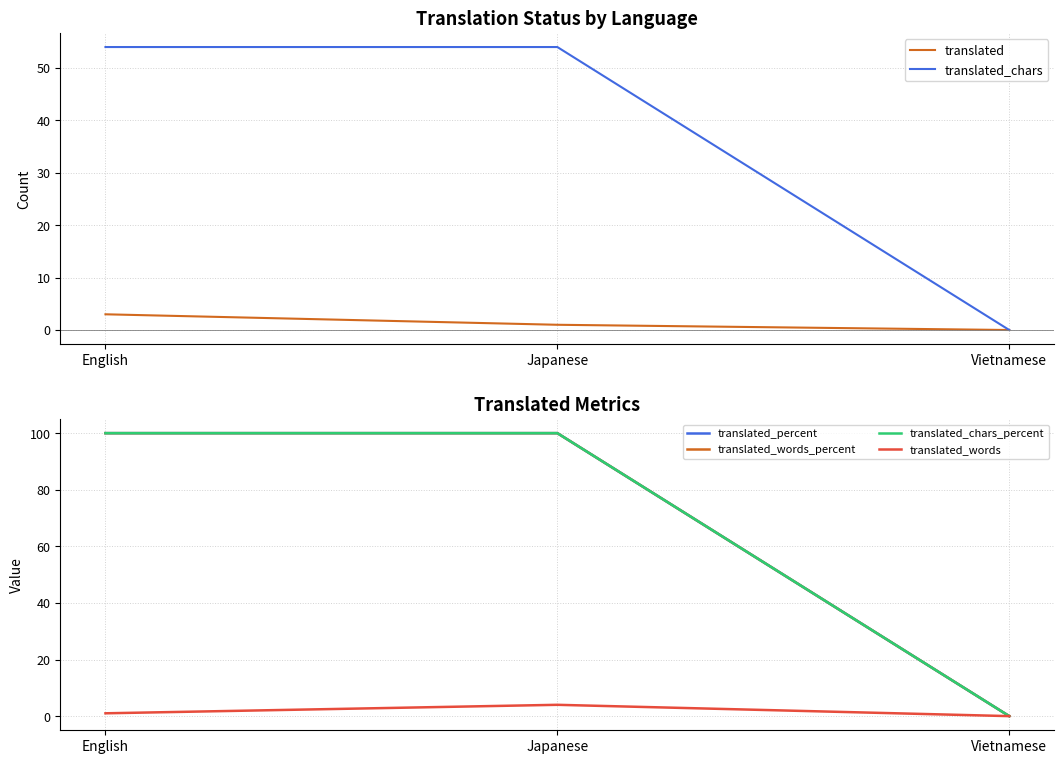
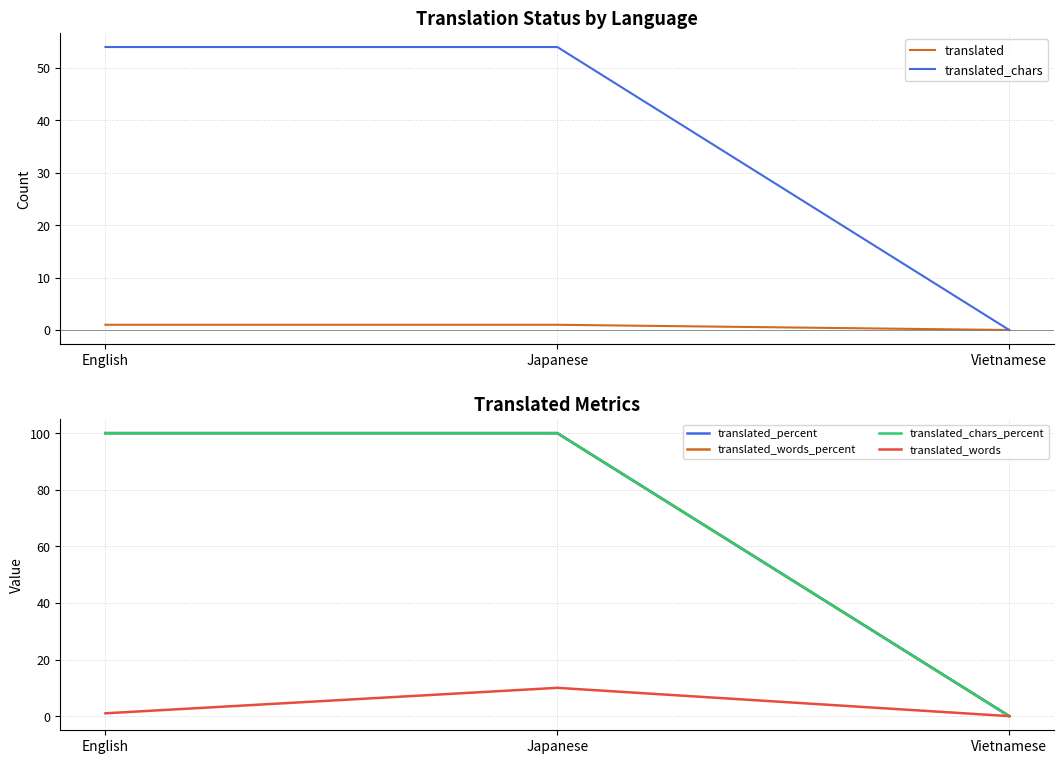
Translation Status by Language, translated, English: 3 -> 1
Translated Metrics, translated_words, Japanese: 4 -> 10
